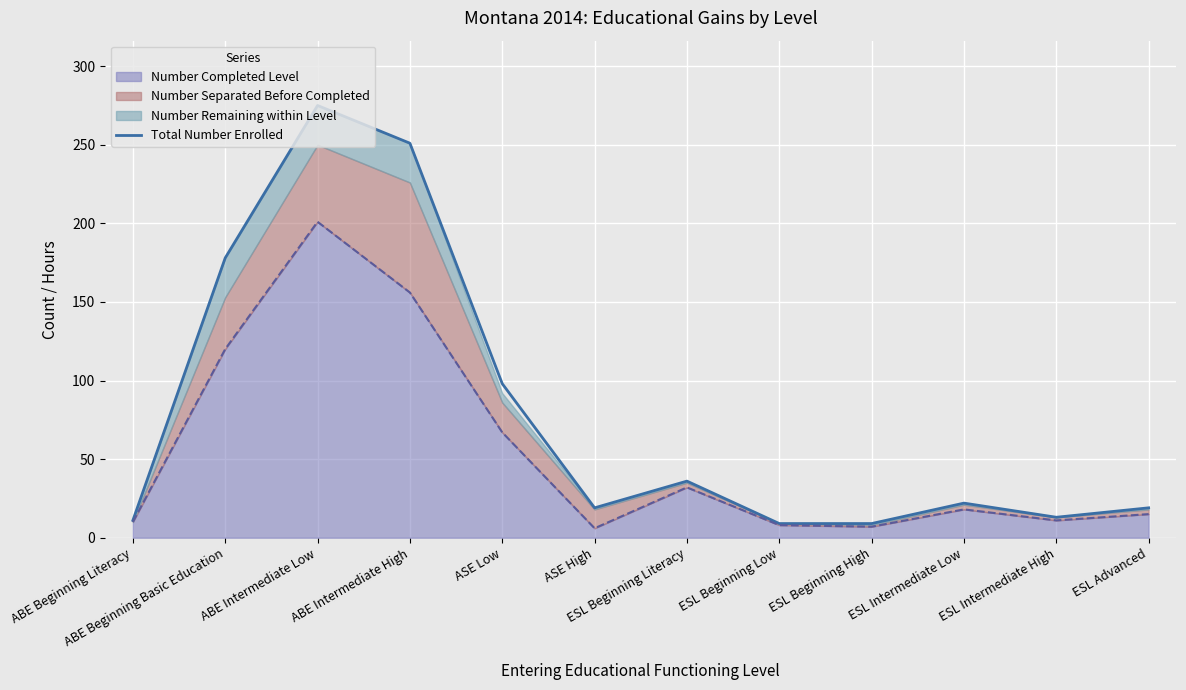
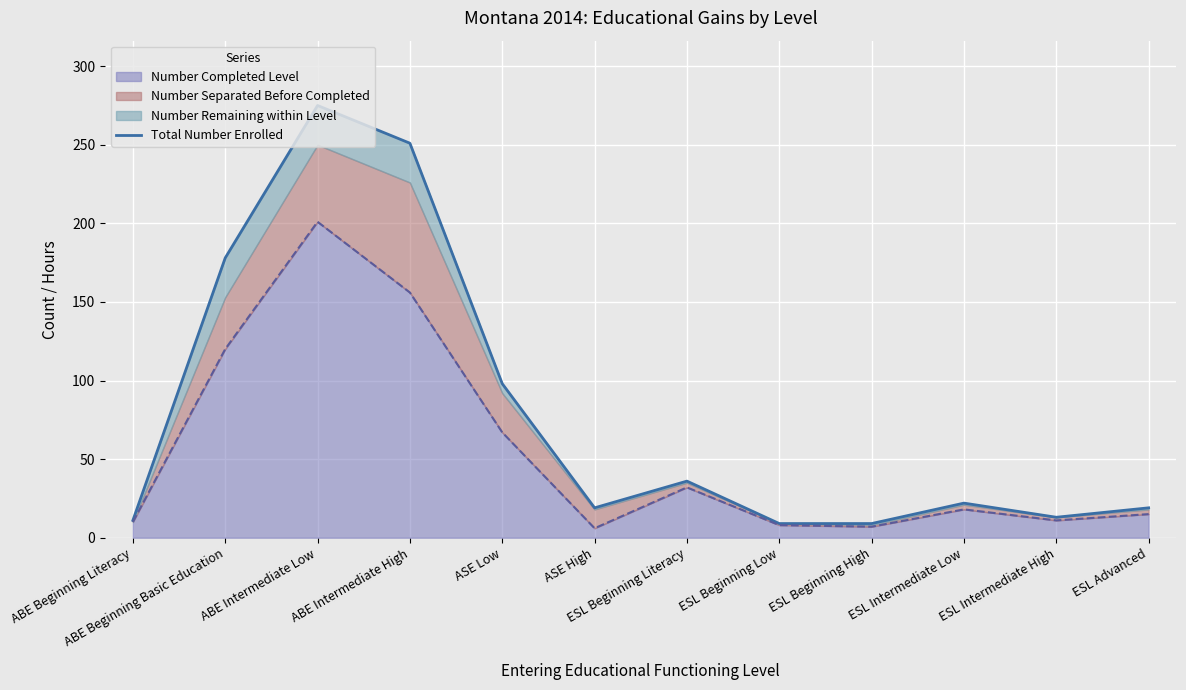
Number Separated Before Completed, ASE Low: 19 -> 25
